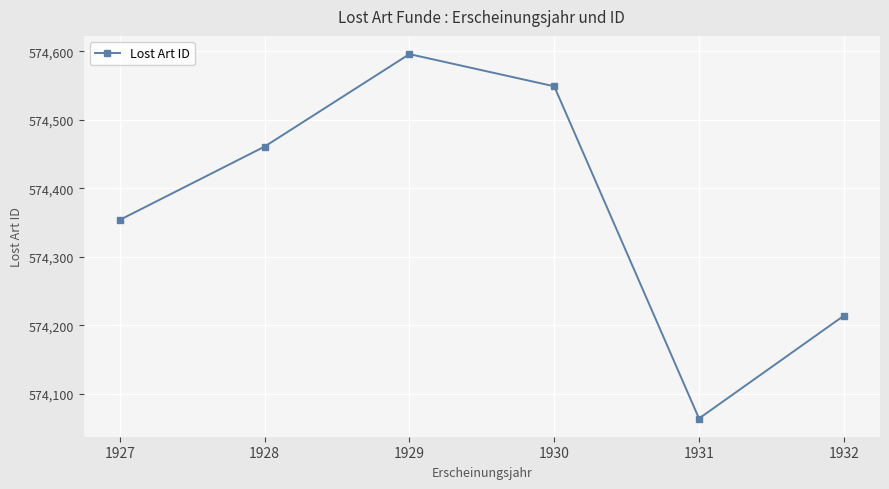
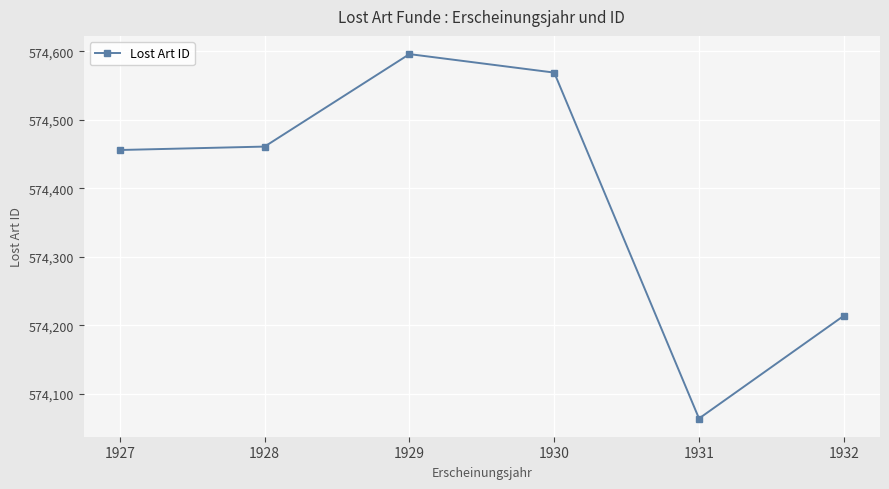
1927: 574,350 -> 574,460
1930: 574,550 -> 574,570
